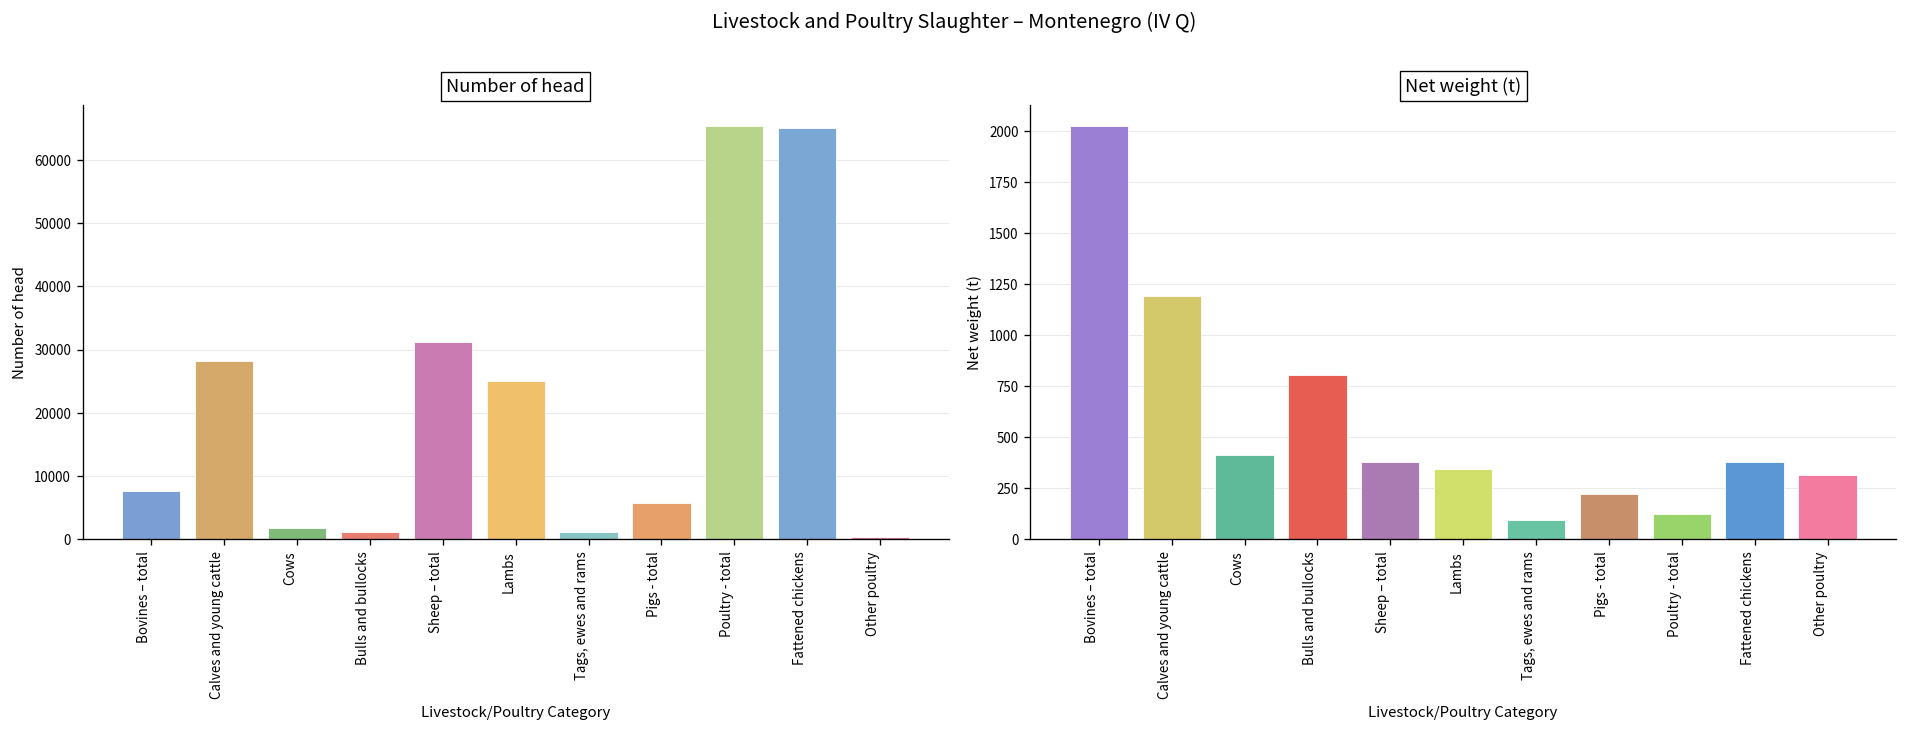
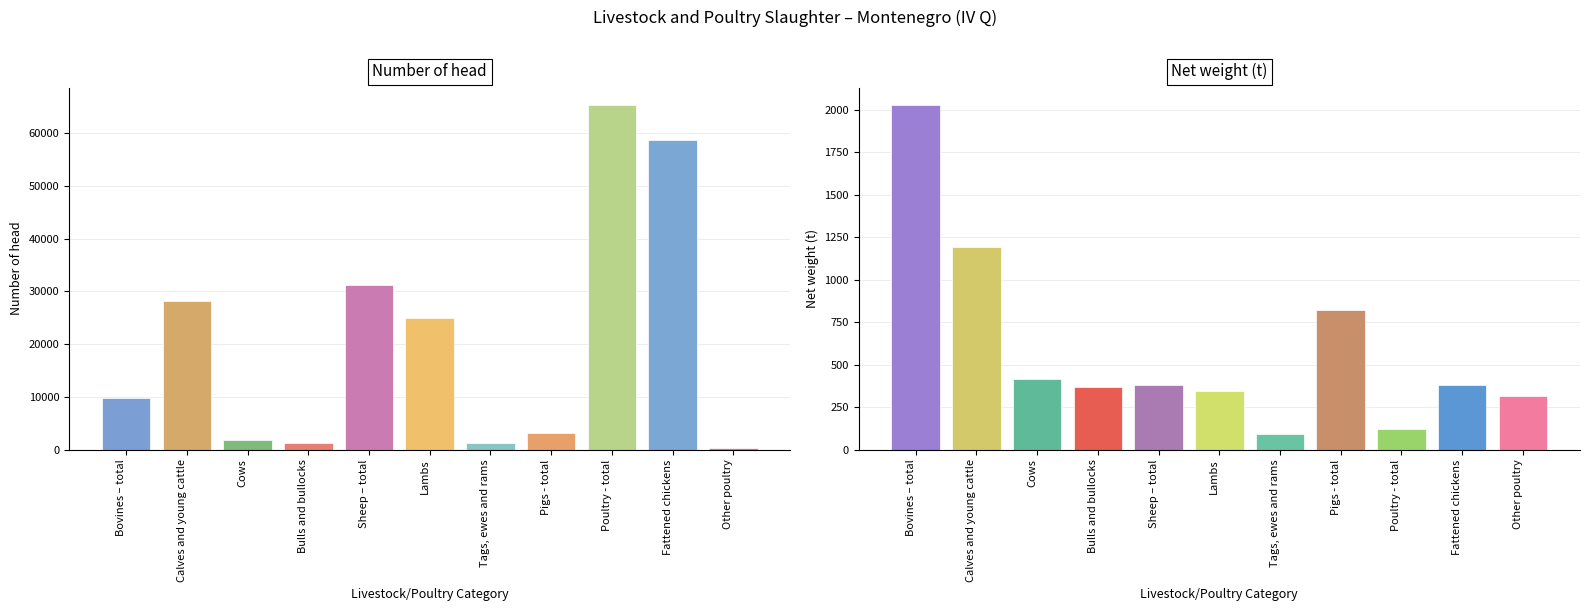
Number of head, Bovines – total: 8000 -> 10000
Number of head, Pigs - total: 6000 -> 3000
Number of head, Fattened chickens: 65000 -> 59000
Net weight (t), Bulls and bullocks: 800 -> 370
Net weight (t), Pigs - total: 220 -> 820
